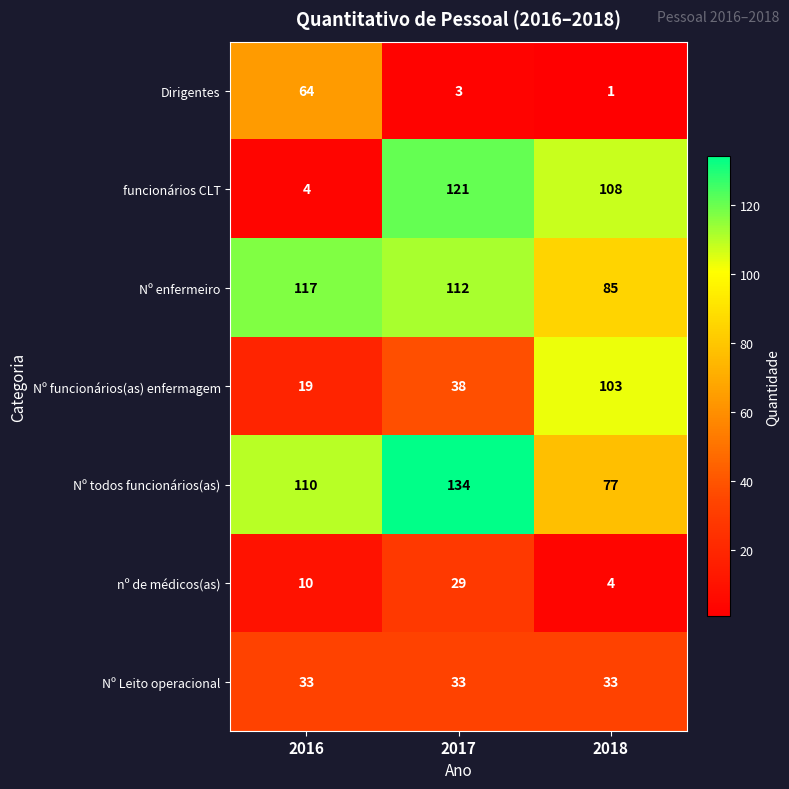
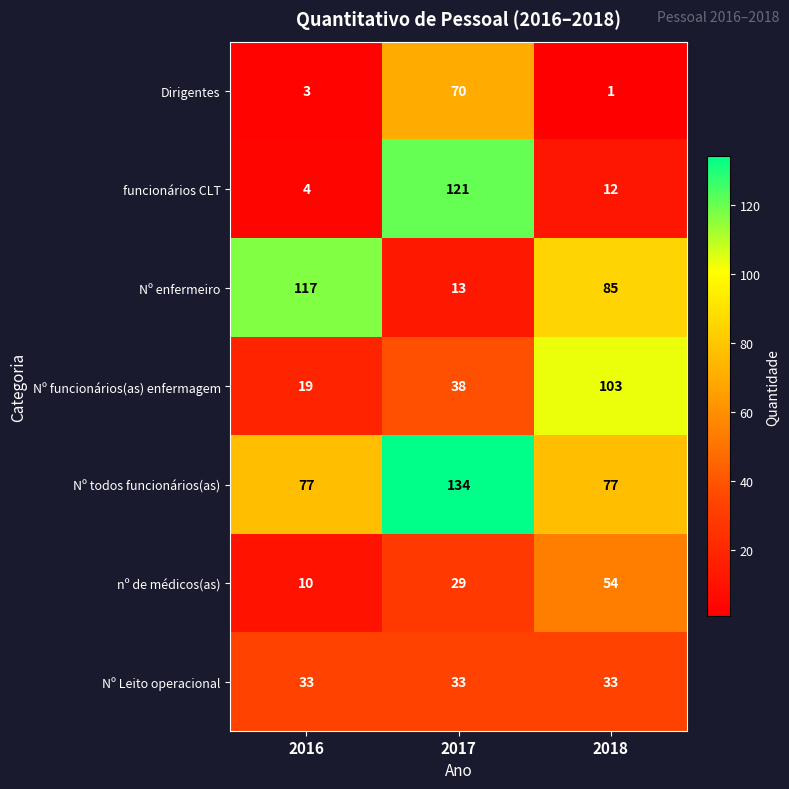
Dirigentes, 2016: 64 -> 3
Dirigentes, 2017: 3 -> 70
funcionários CLT, 2018: 108 -> 12
Nº enfermeiro, 2017: 112 -> 13
Nº todos funcionários(as), 2016: 110 -> 77
nº de médicos(as), 2018: 4 -> 54
